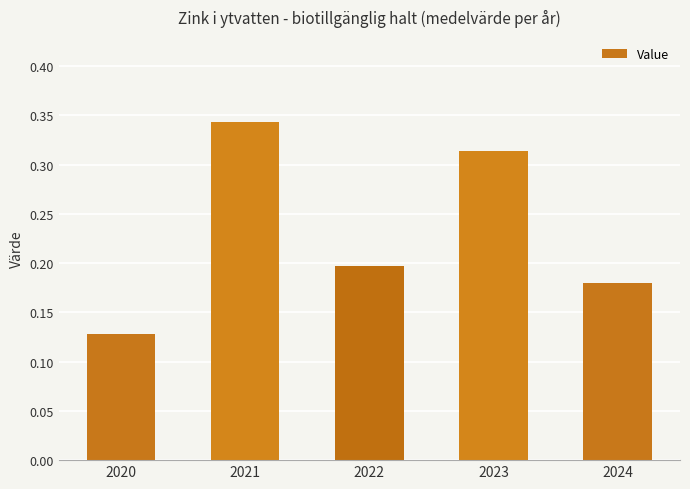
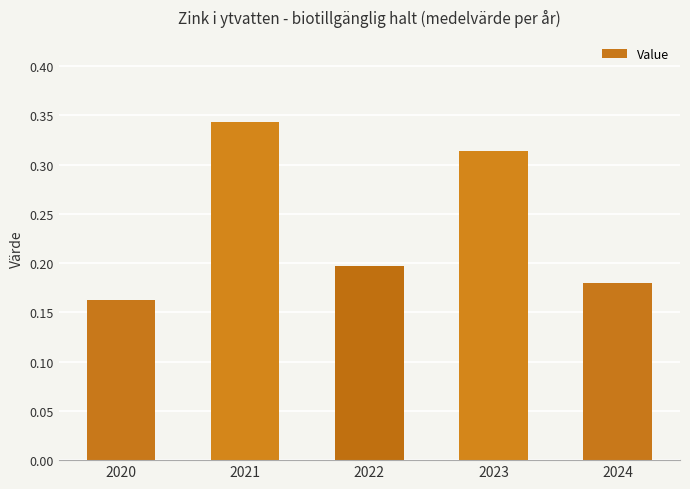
2020: 0.13 -> 0.16
